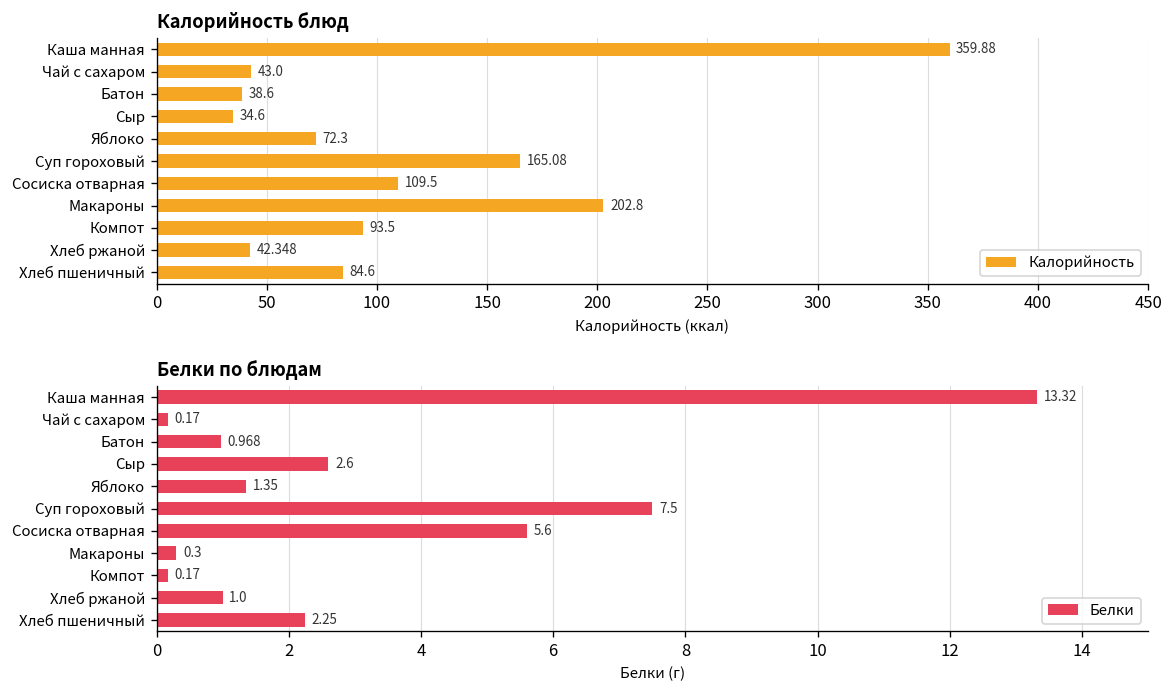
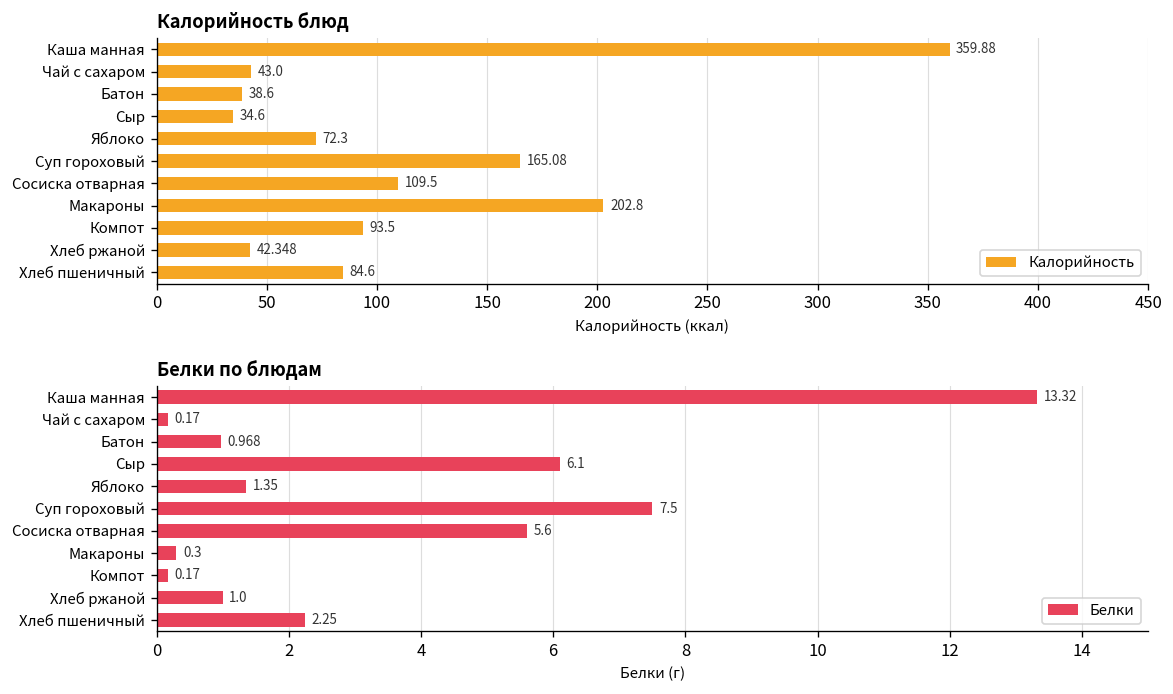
Белки по блюдам, Сыр: 2.6 -> 6.1
